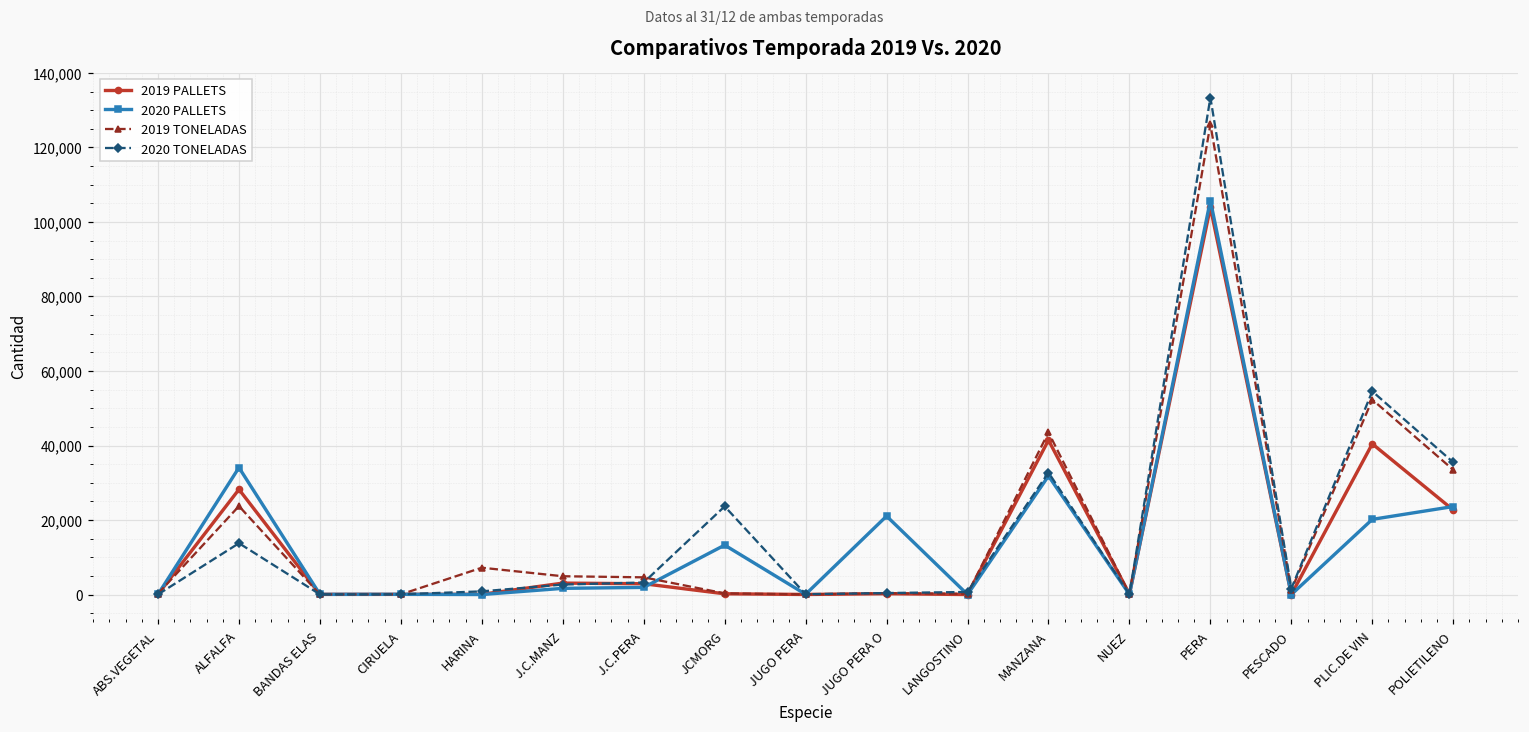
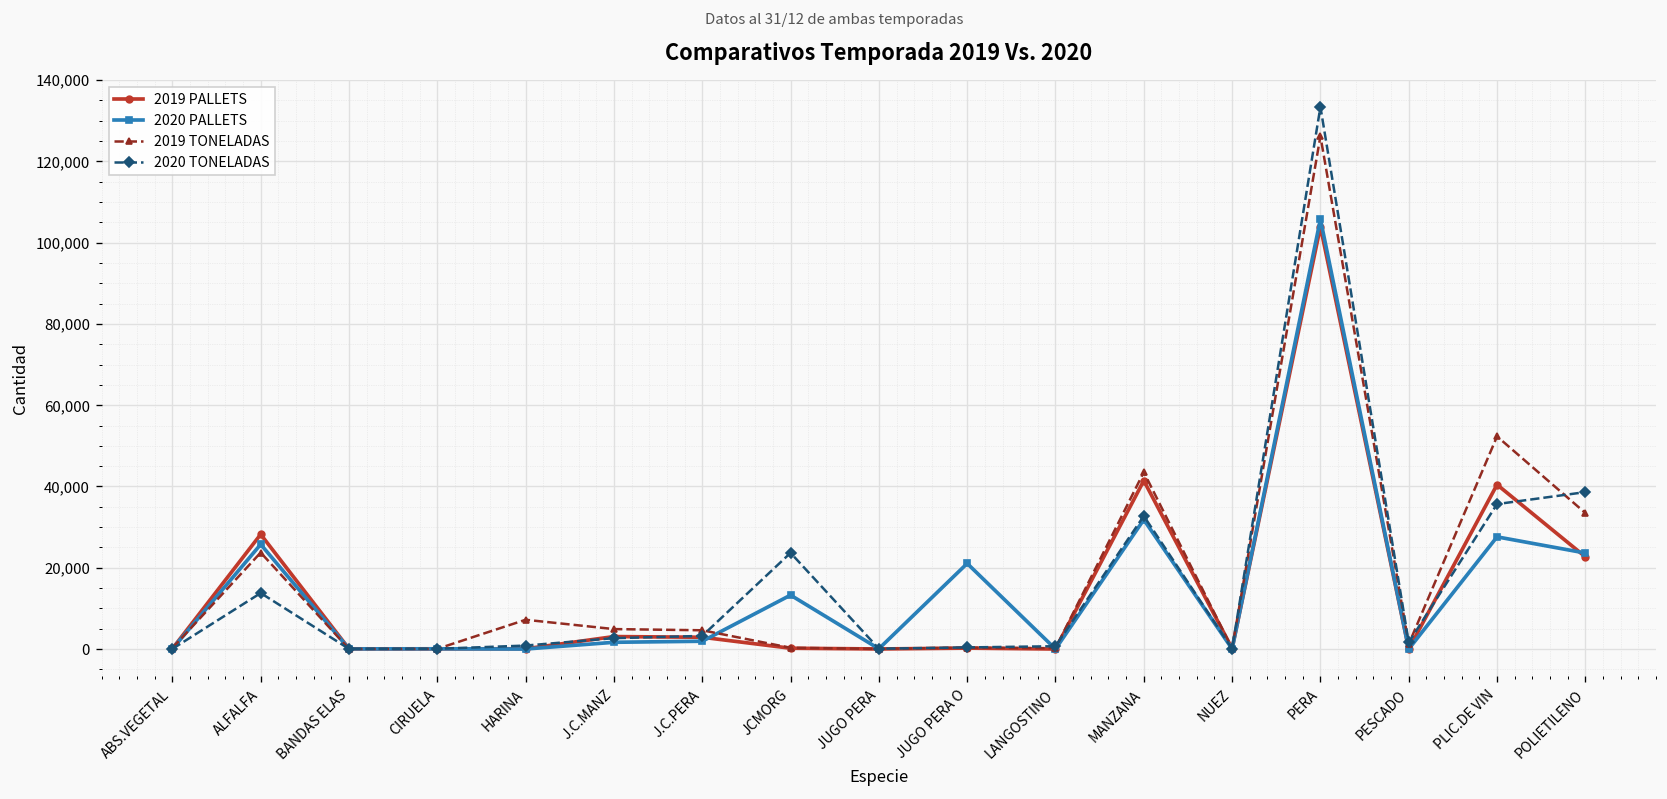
2020 PALLETS, ALFALFA: 34,000 -> 26,000
2020 PALLETS, PLIC.DE VIN: 20,000 -> 28,000
2020 TONELADAS, PLIC.DE VIN: 55,000 -> 36,000
2020 TONELADAS, POLIETILENO: 35,000 -> 39,000
